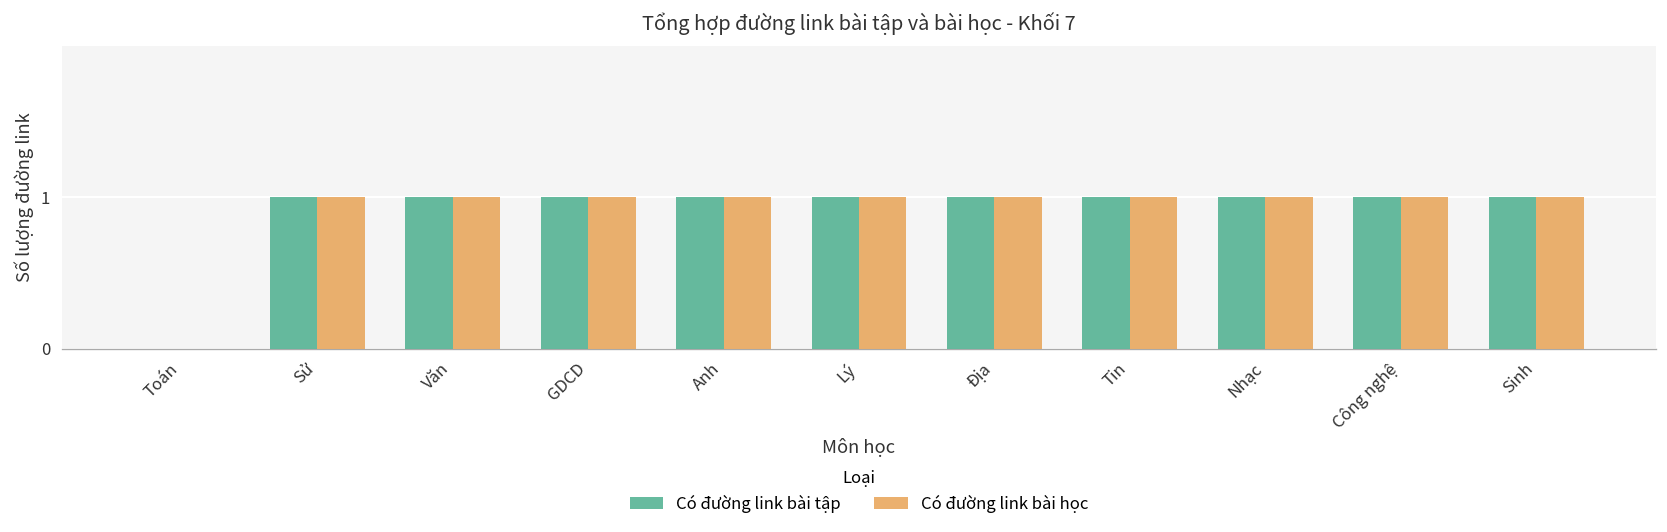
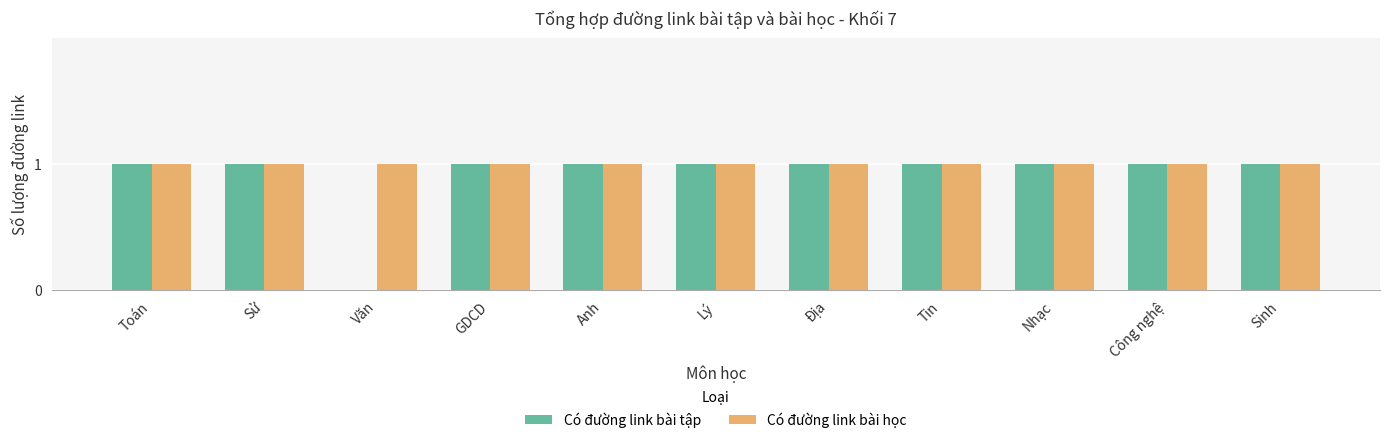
Có đường link bài tập, Toán: 0 -> 1
Có đường link bài học, Toán: 0 -> 1
Có đường link bài tập, Văn: 1 -> 0
